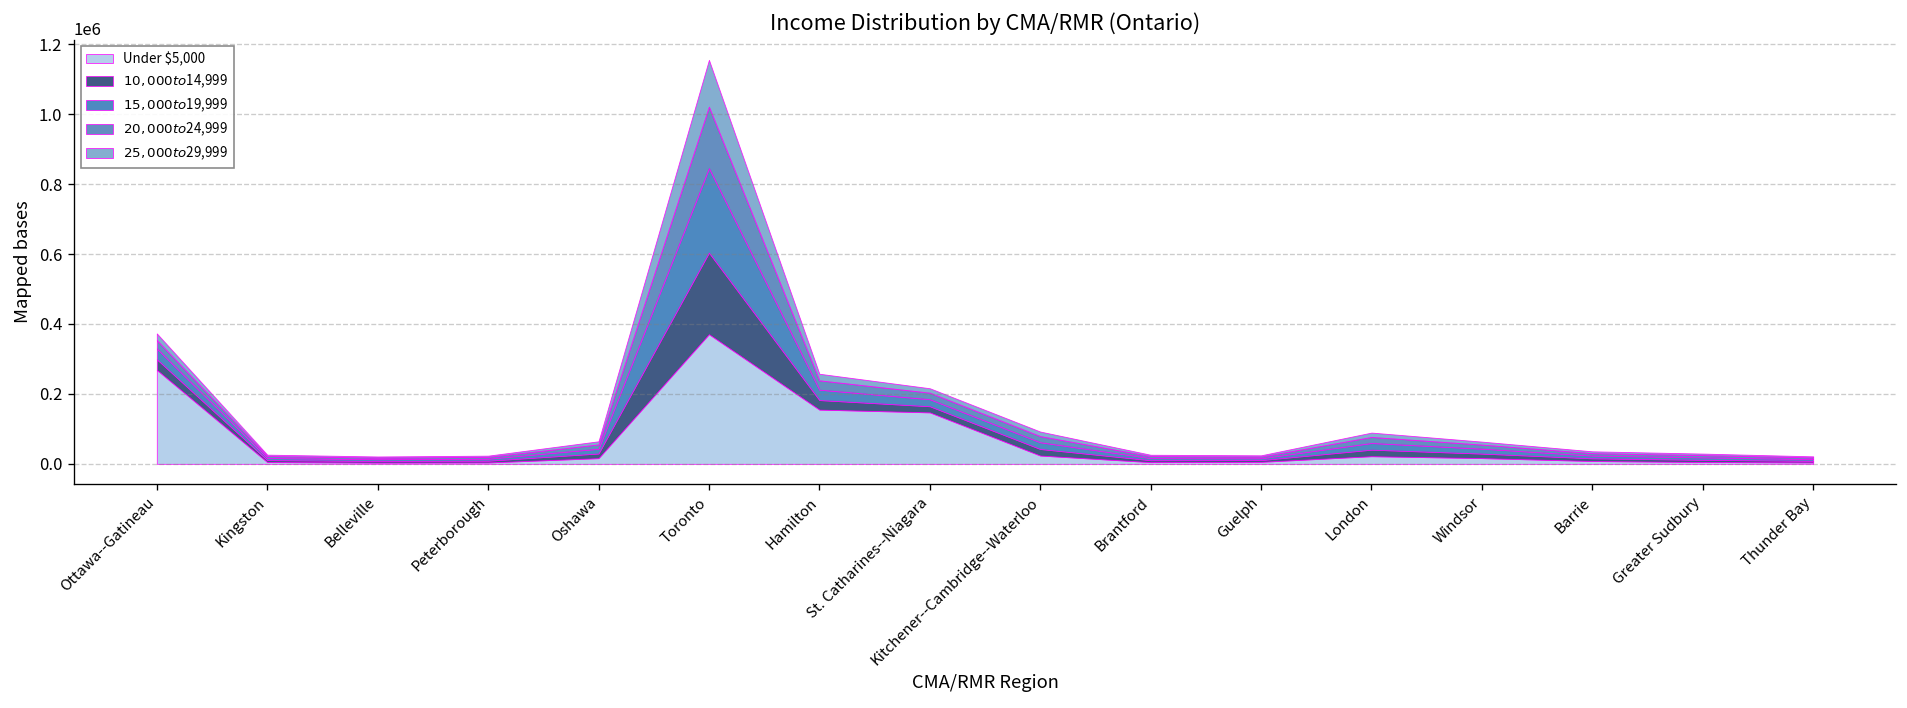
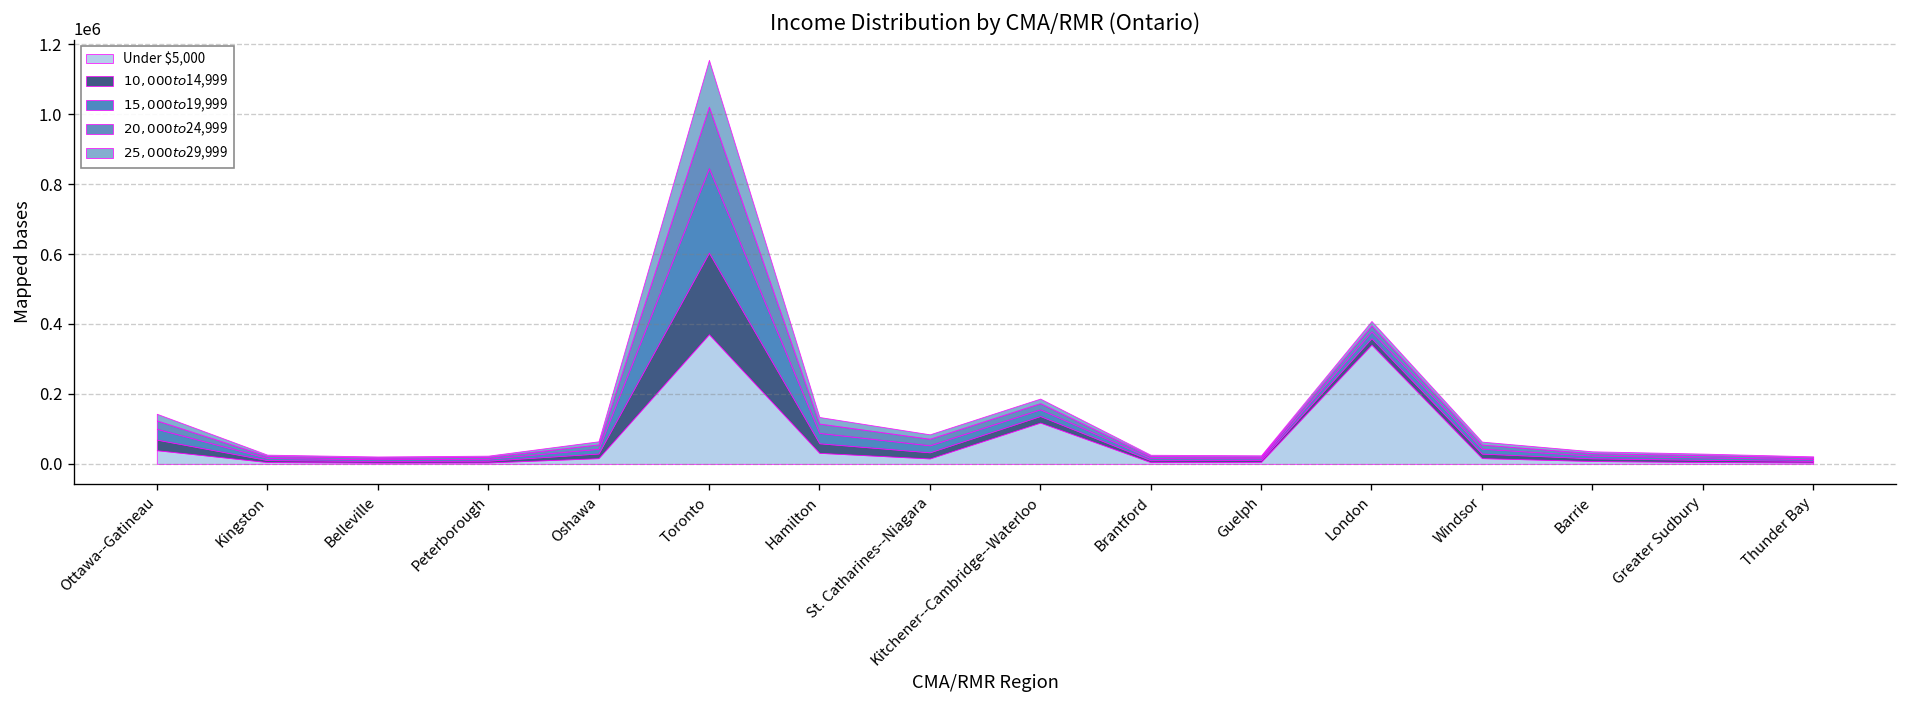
Under $5,000, Ottawa--Gatineau: 270000 -> 40000
Under $5,000, Hamilton: 160000 -> 30000
Under $5,000, St. Catharines--Niagara: 150000 -> 20000
Under $5,000, Kitchener--Cambridge--Waterloo: 20000 -> 120000
Under $5,000, London: 20000 -> 340000
